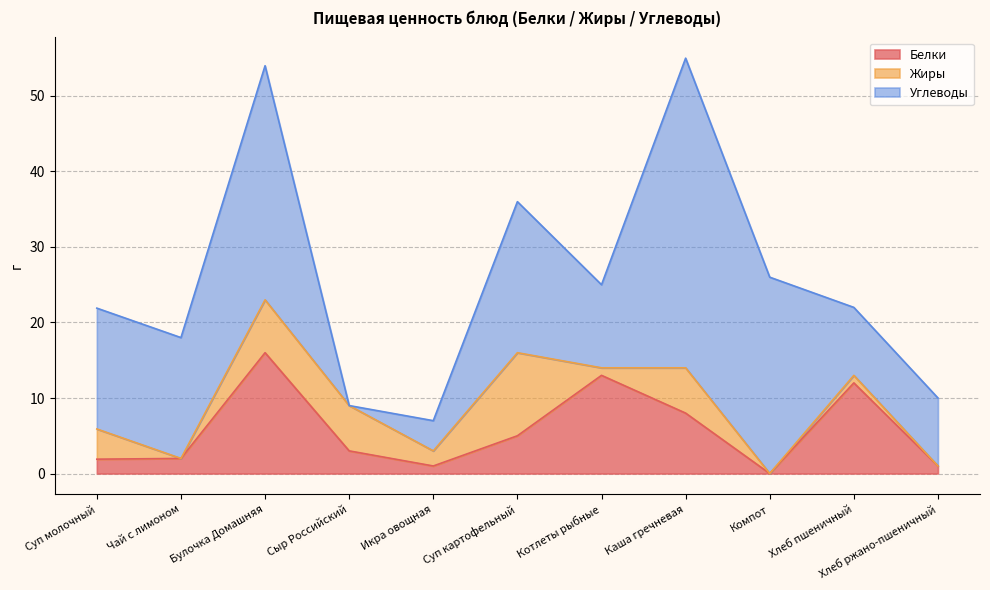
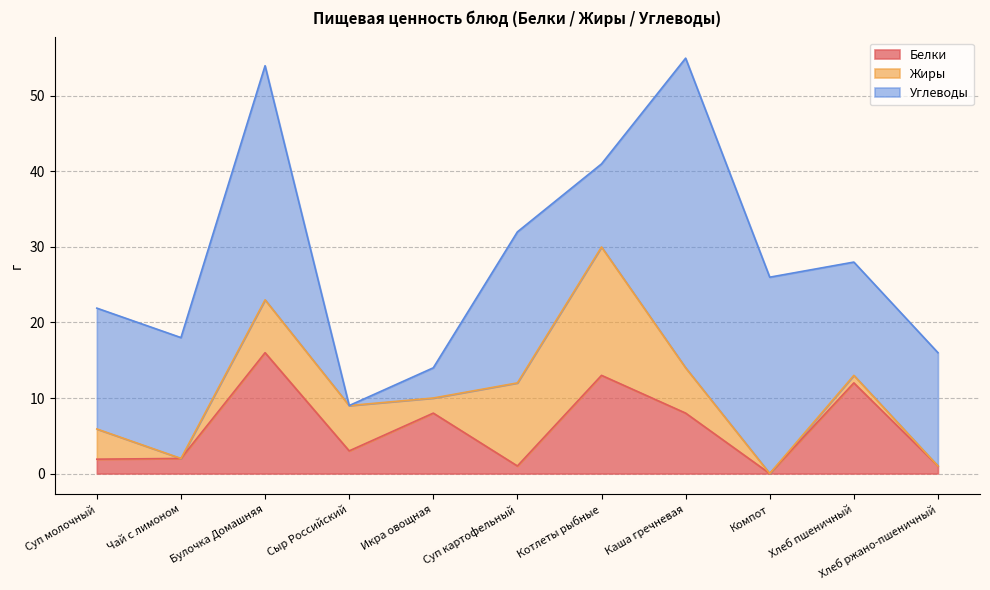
Белки, Икра овощная: 1 -> 8
Белки, Суп картофельный: 5 -> 1
Жиры, Котлеты рыбные: 1 -> 17
Углеводы, Хлеб пшеничный: 9 -> 15
Углеводы, Хлеб ржано-пшеничный: 9 -> 15
